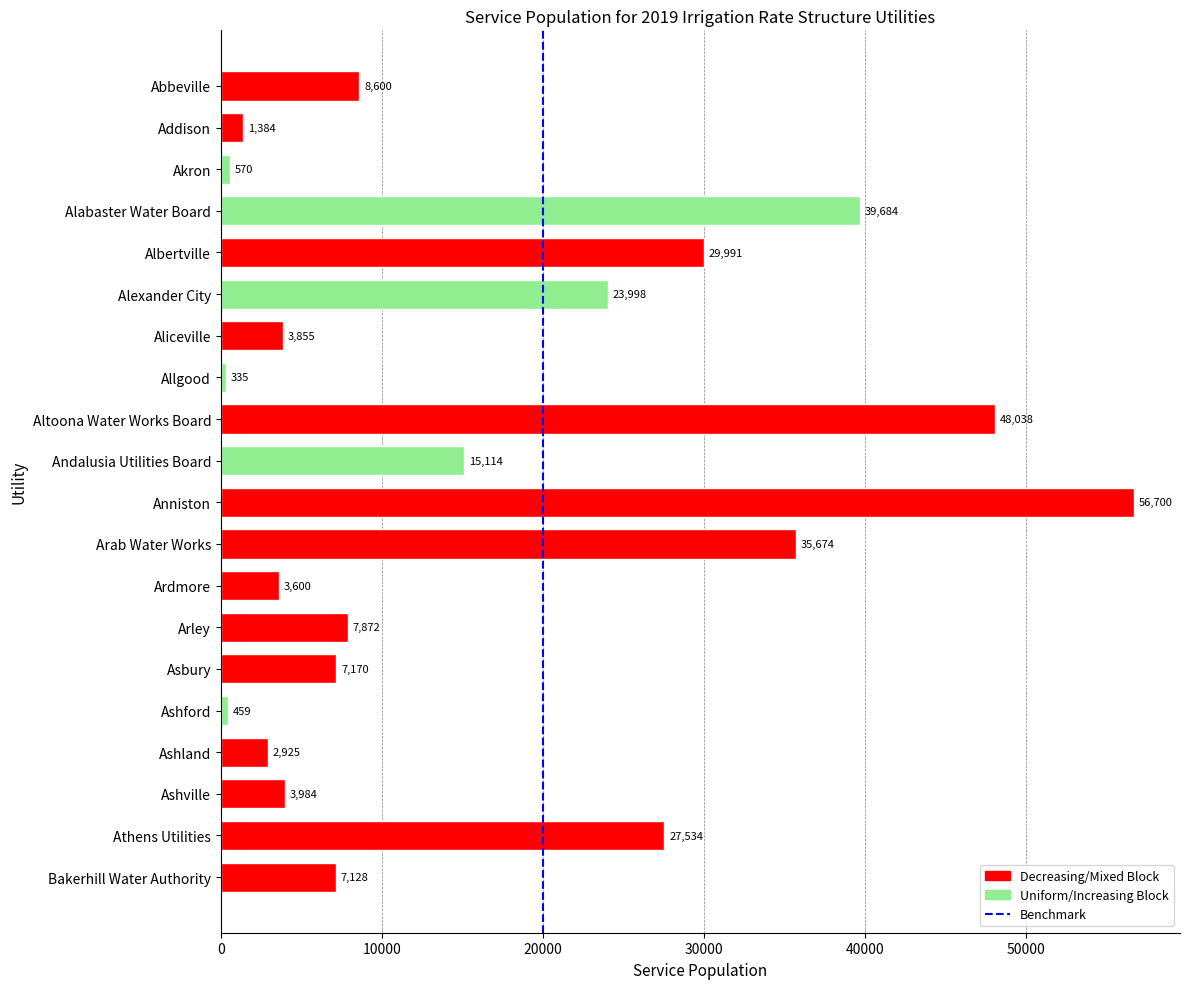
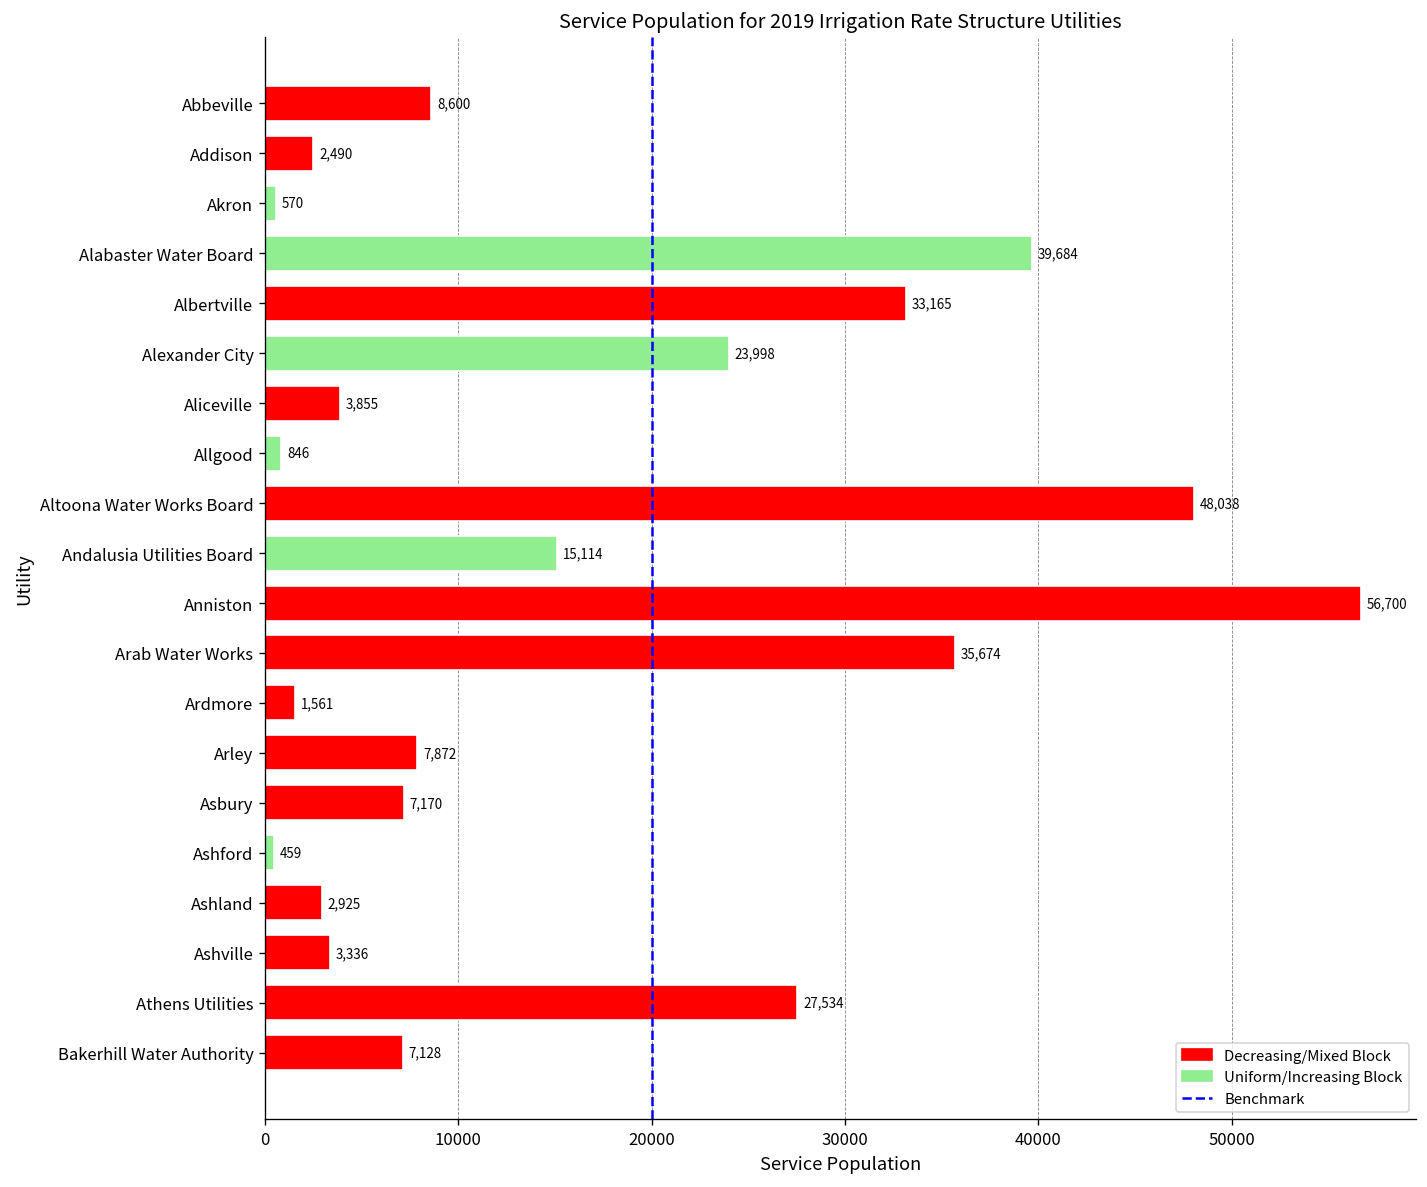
Addison: 1,384 -> 2,490
Albertville: 29,991 -> 33,165
Allgood: 335 -> 846
Ardmore: 3,600 -> 1,561
Ashville: 3,984 -> 3,336
